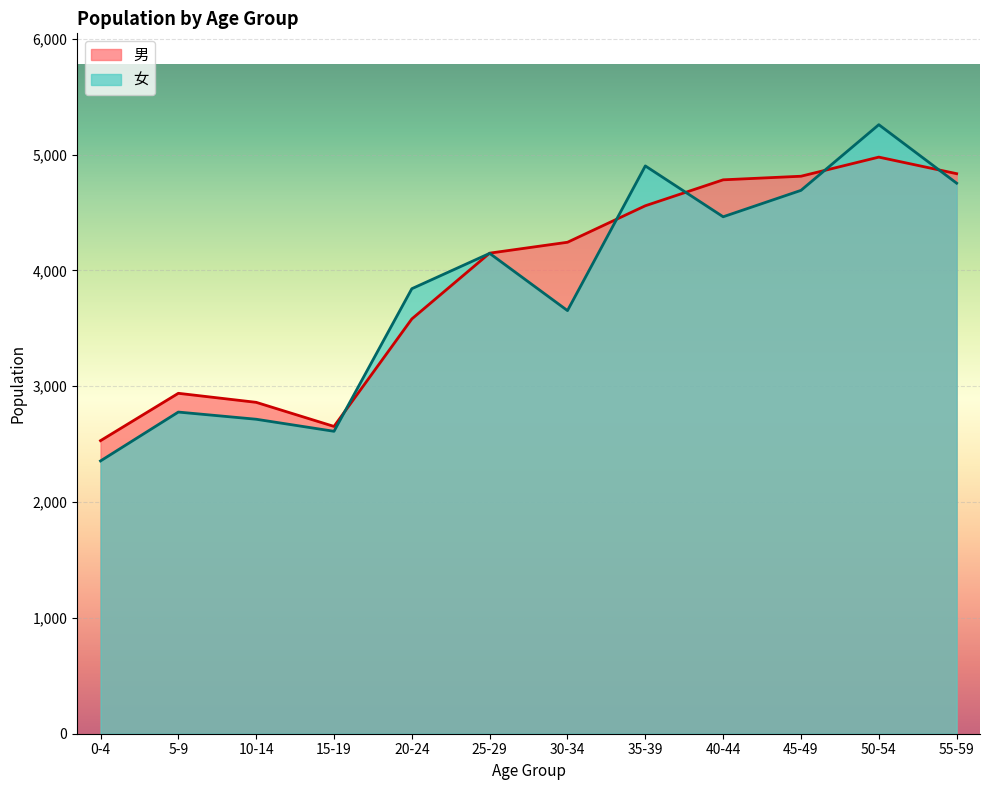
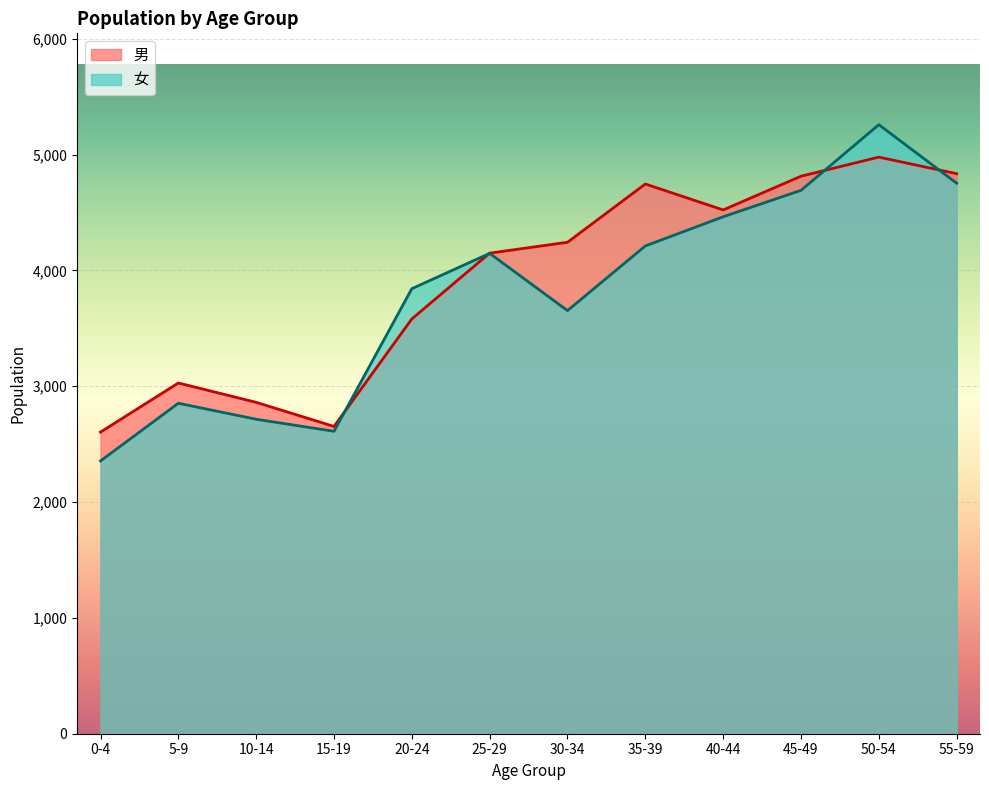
男, 0-4: 2,530 -> 2,600
男, 5-9: 2,940 -> 3,030
女, 5-9: 2,780 -> 2,850
男, 35-39: 4,560 -> 4,750
女, 35-39: 4,900 -> 4,210
男, 40-44: 4,780 -> 4,520
